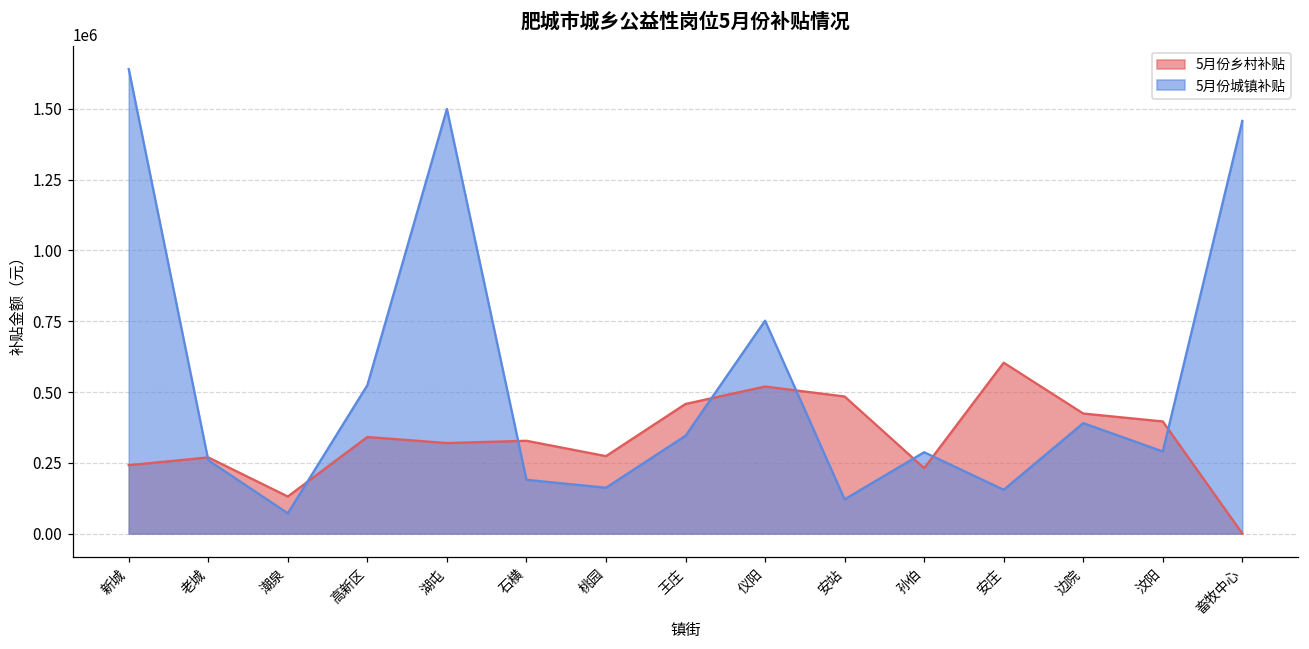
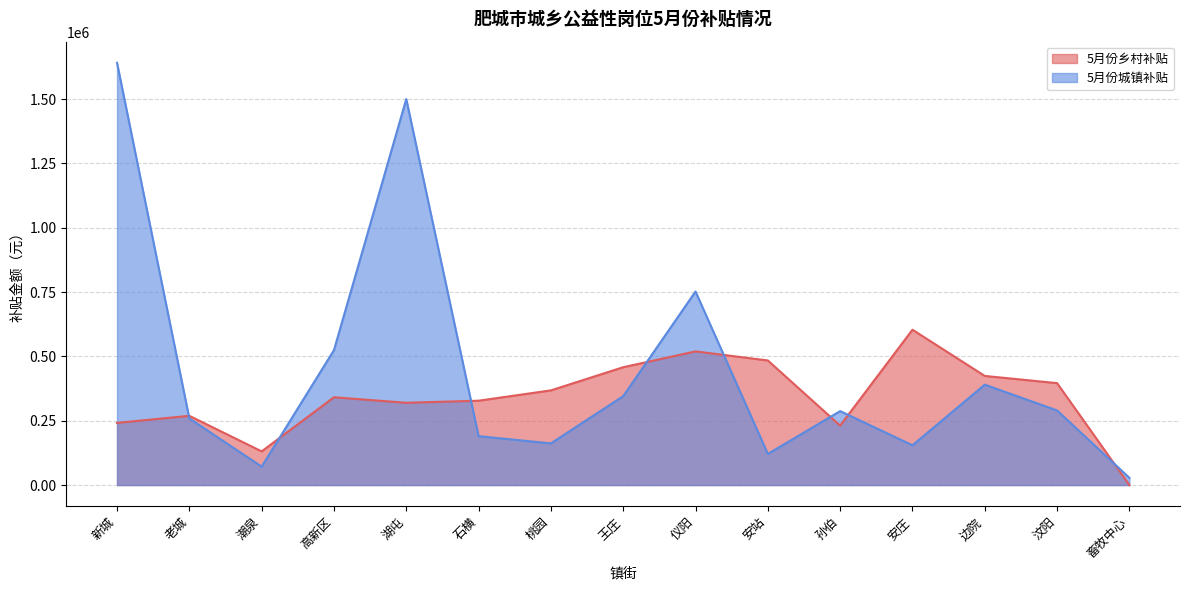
5月份乡村补贴, 桃园: 270000 -> 370000
5月份城镇补贴, 畜牧中心: 1460000 -> 30000
